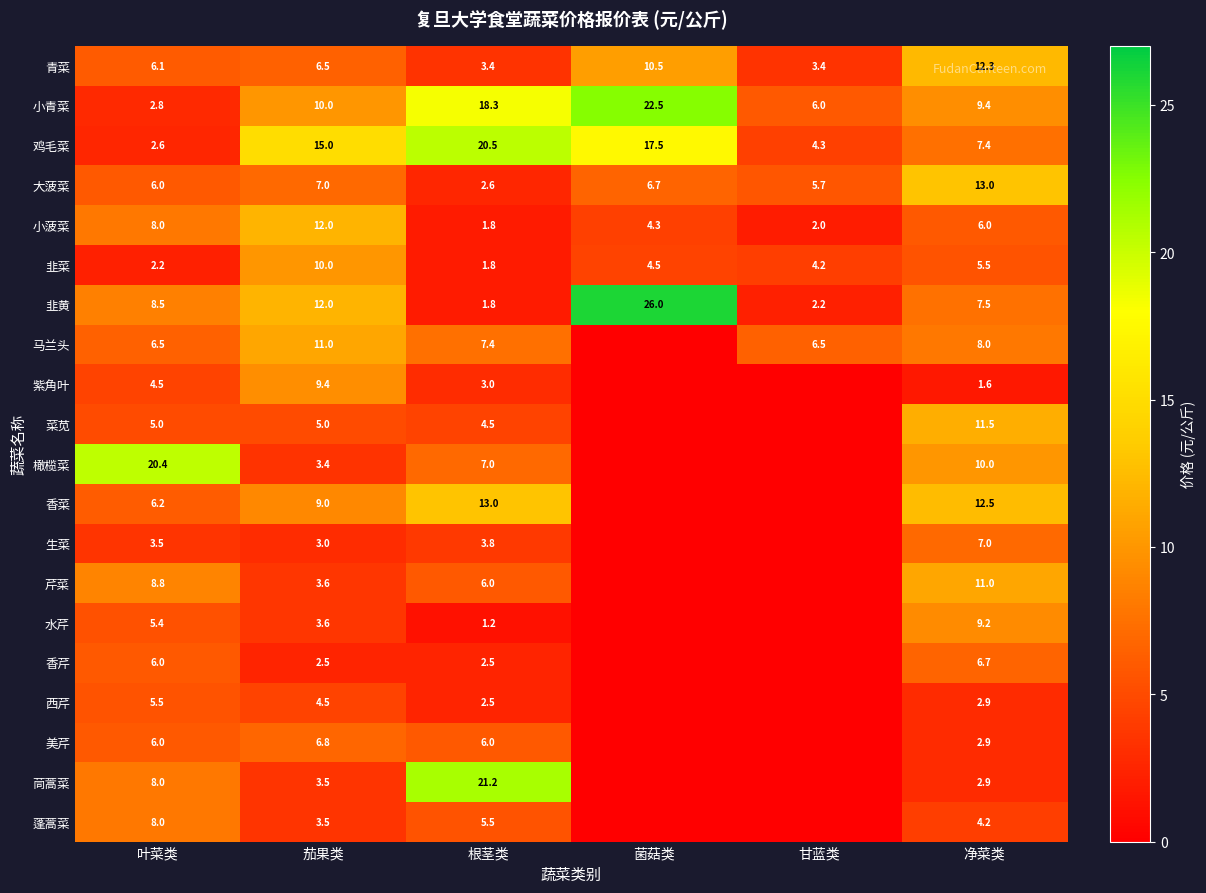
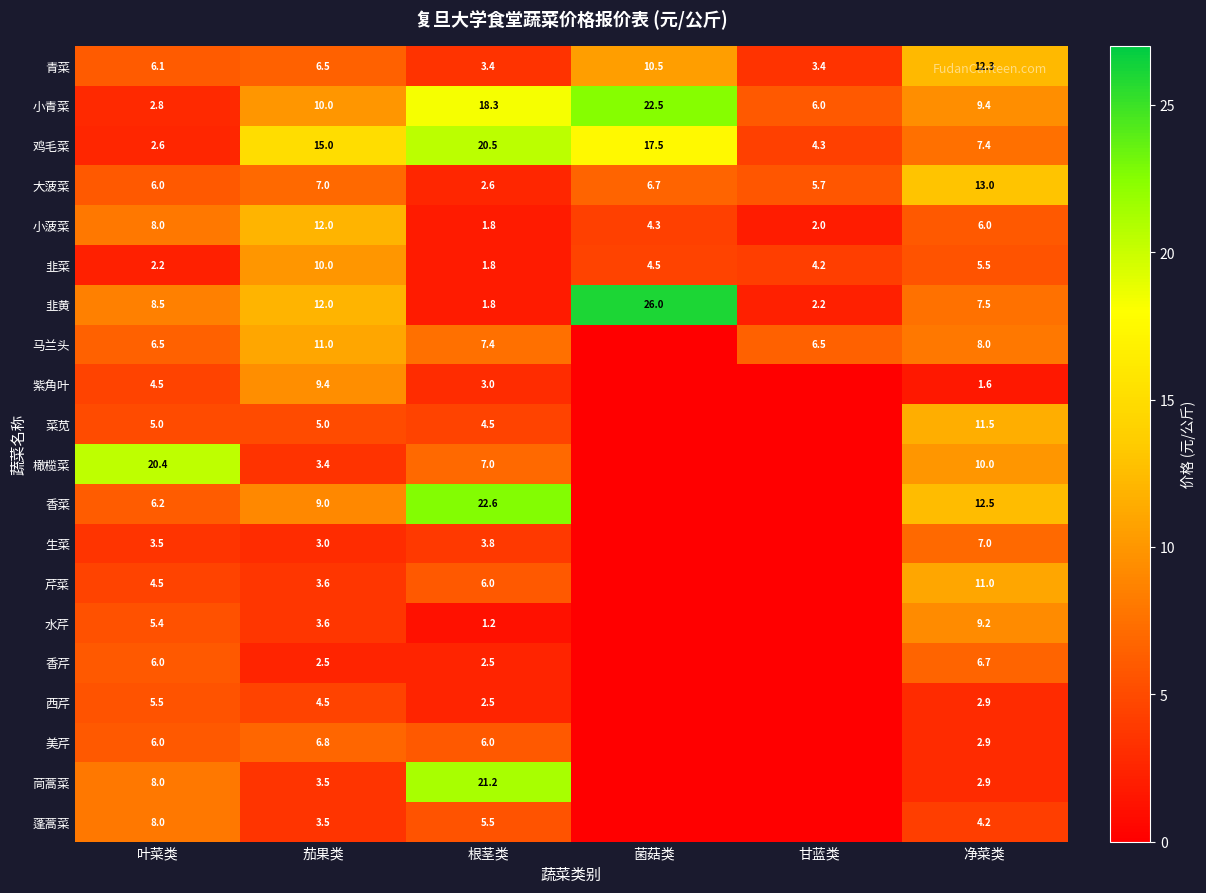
香菜, 根茎类: 13.0 -> 22.6
芹菜, 叶菜类: 8.8 -> 4.5
